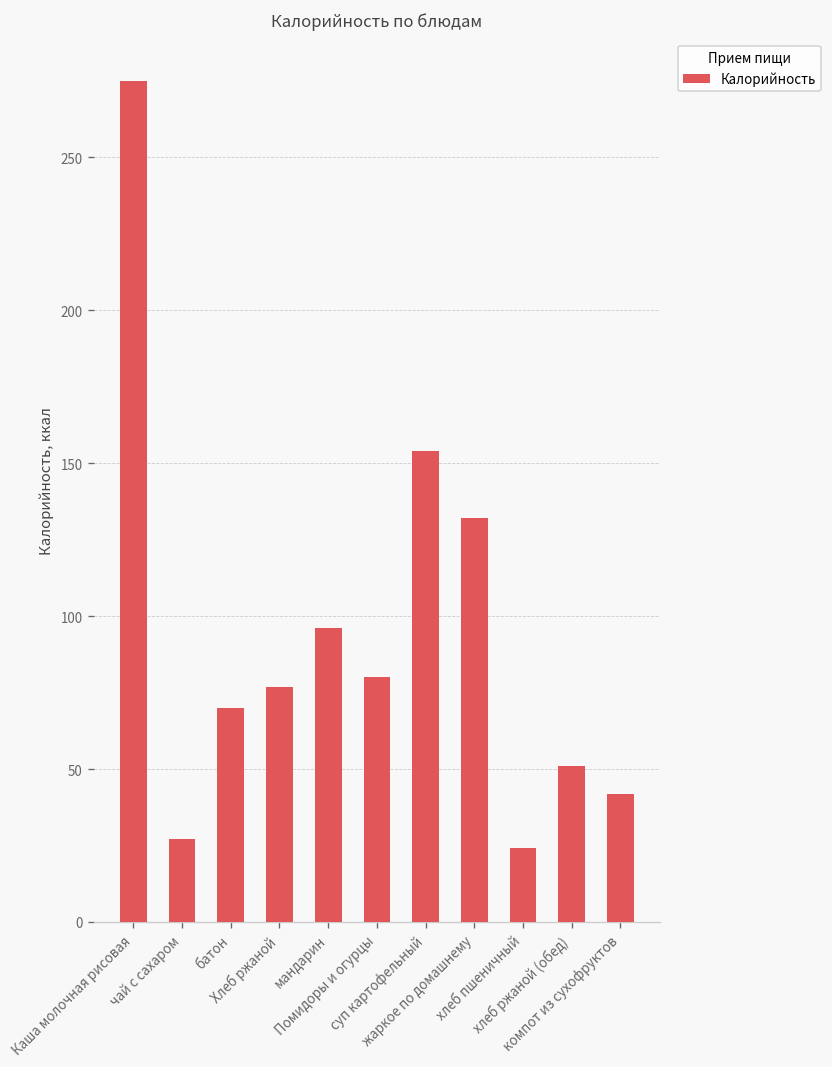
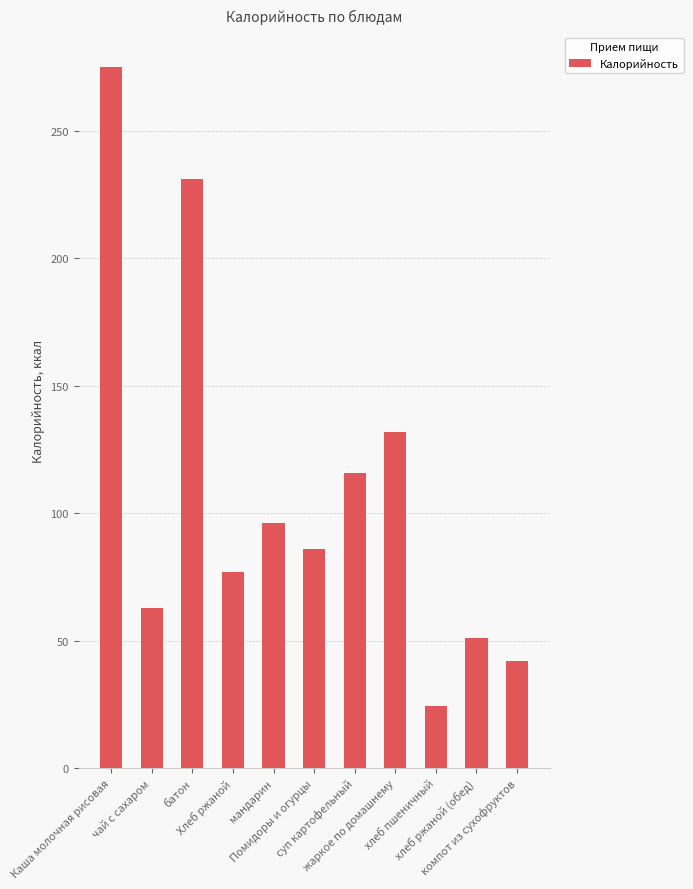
чай с сахаром: 27 -> 63
батон: 70 -> 231
Помидоры и огурцы: 80 -> 86
суп картофельный: 154 -> 116
